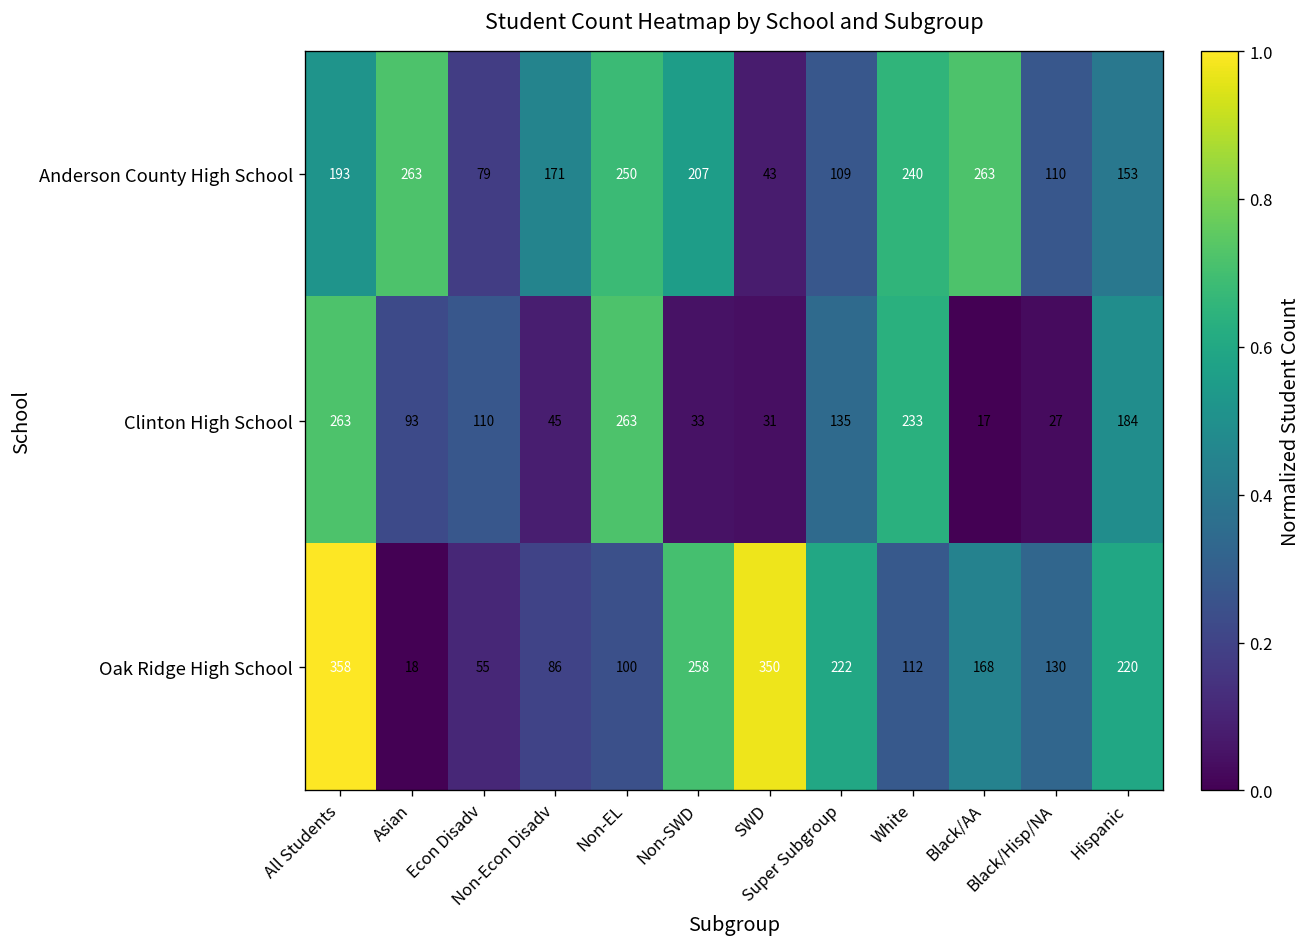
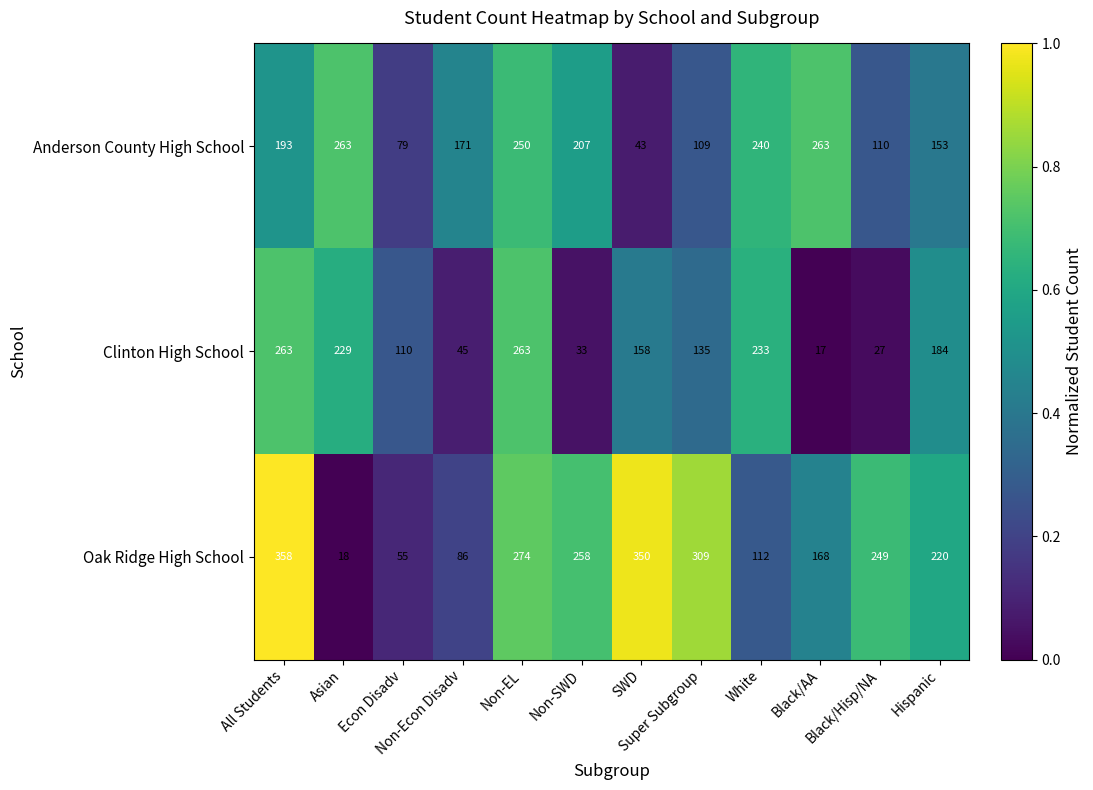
Clinton High School, Asian: 93 -> 229
Clinton High School, SWD: 31 -> 158
Oak Ridge High School, Non-EL: 100 -> 274
Oak Ridge High School, Super Subgroup: 222 -> 309
Oak Ridge High School, Black/Hisp/NA: 130 -> 249
